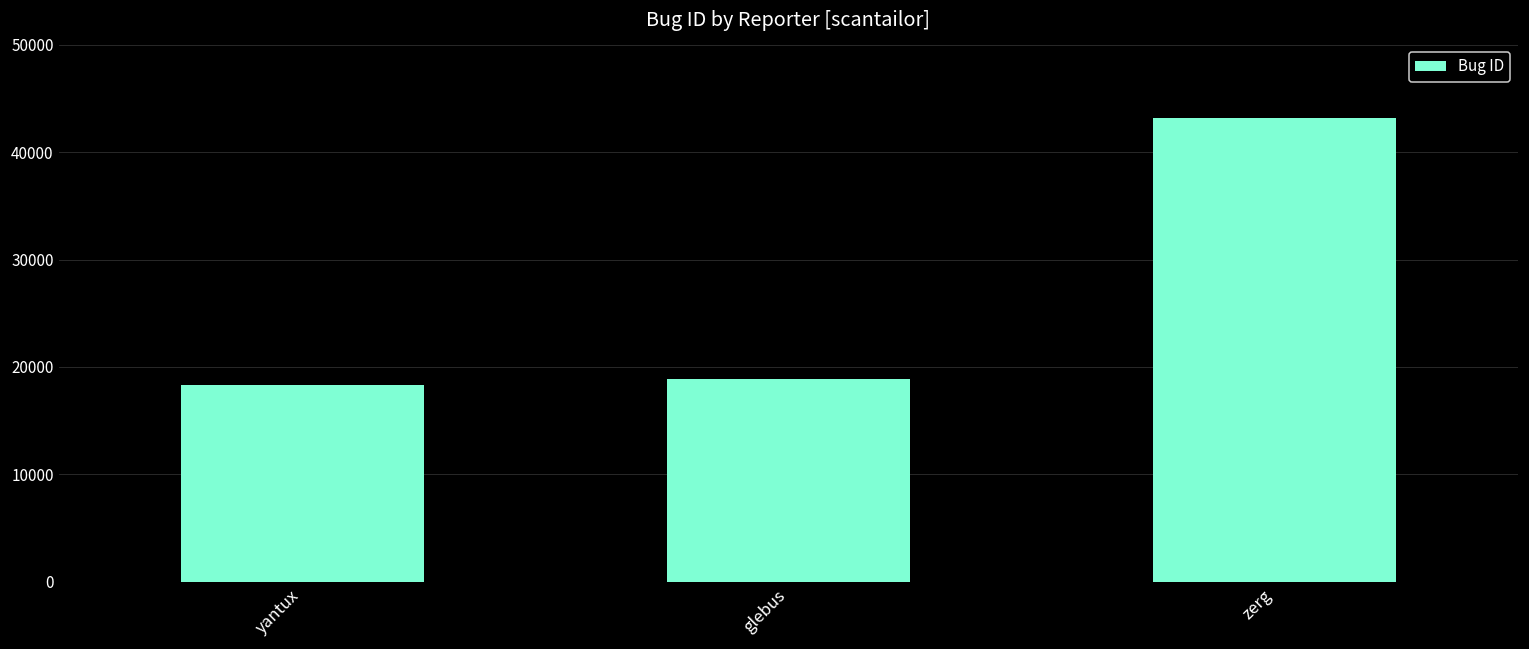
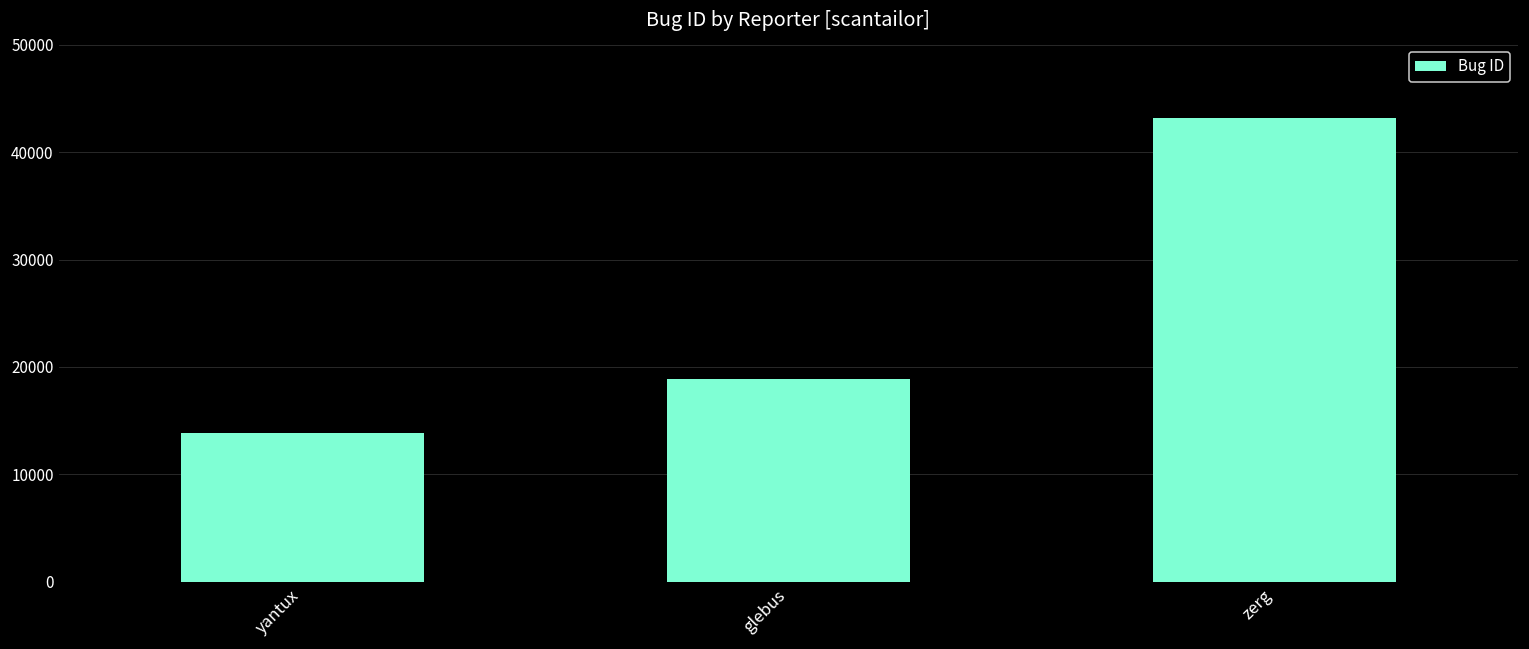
yantux: 18000 -> 14000
